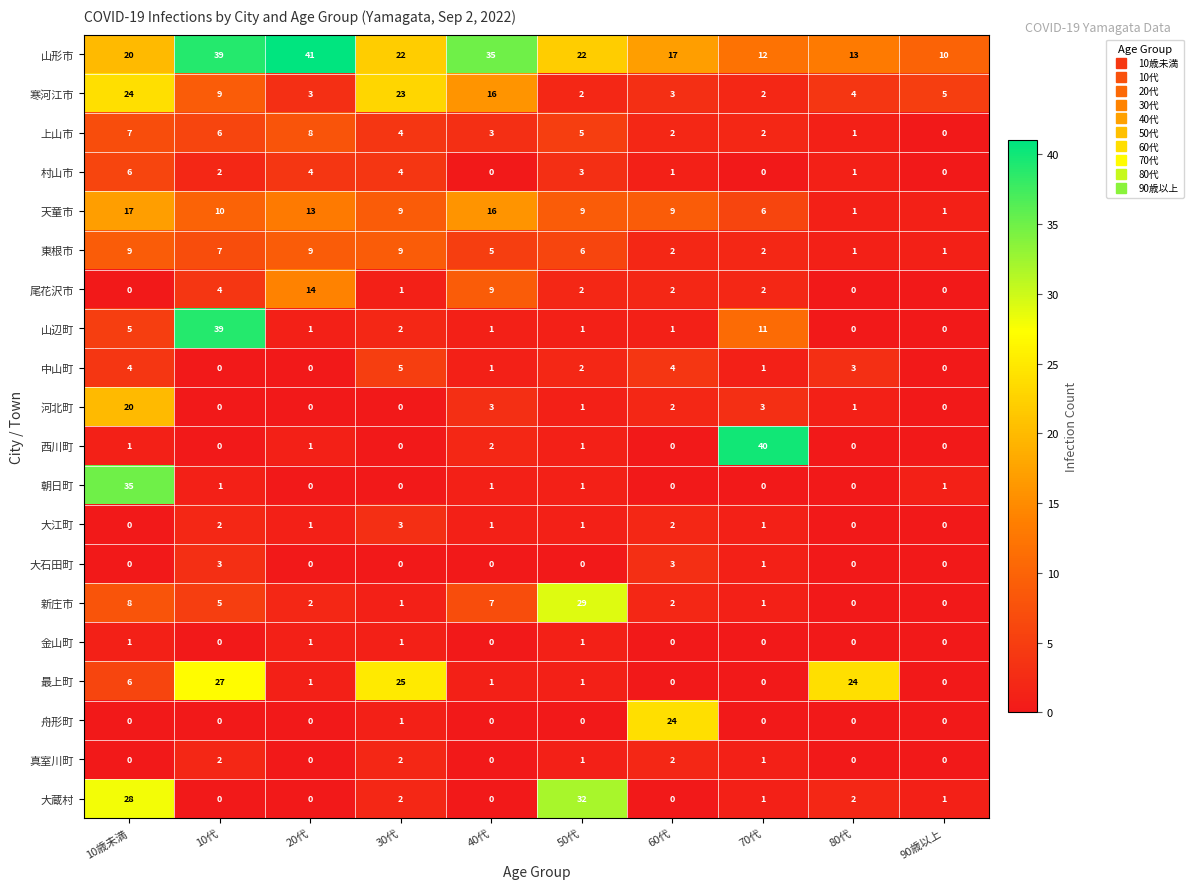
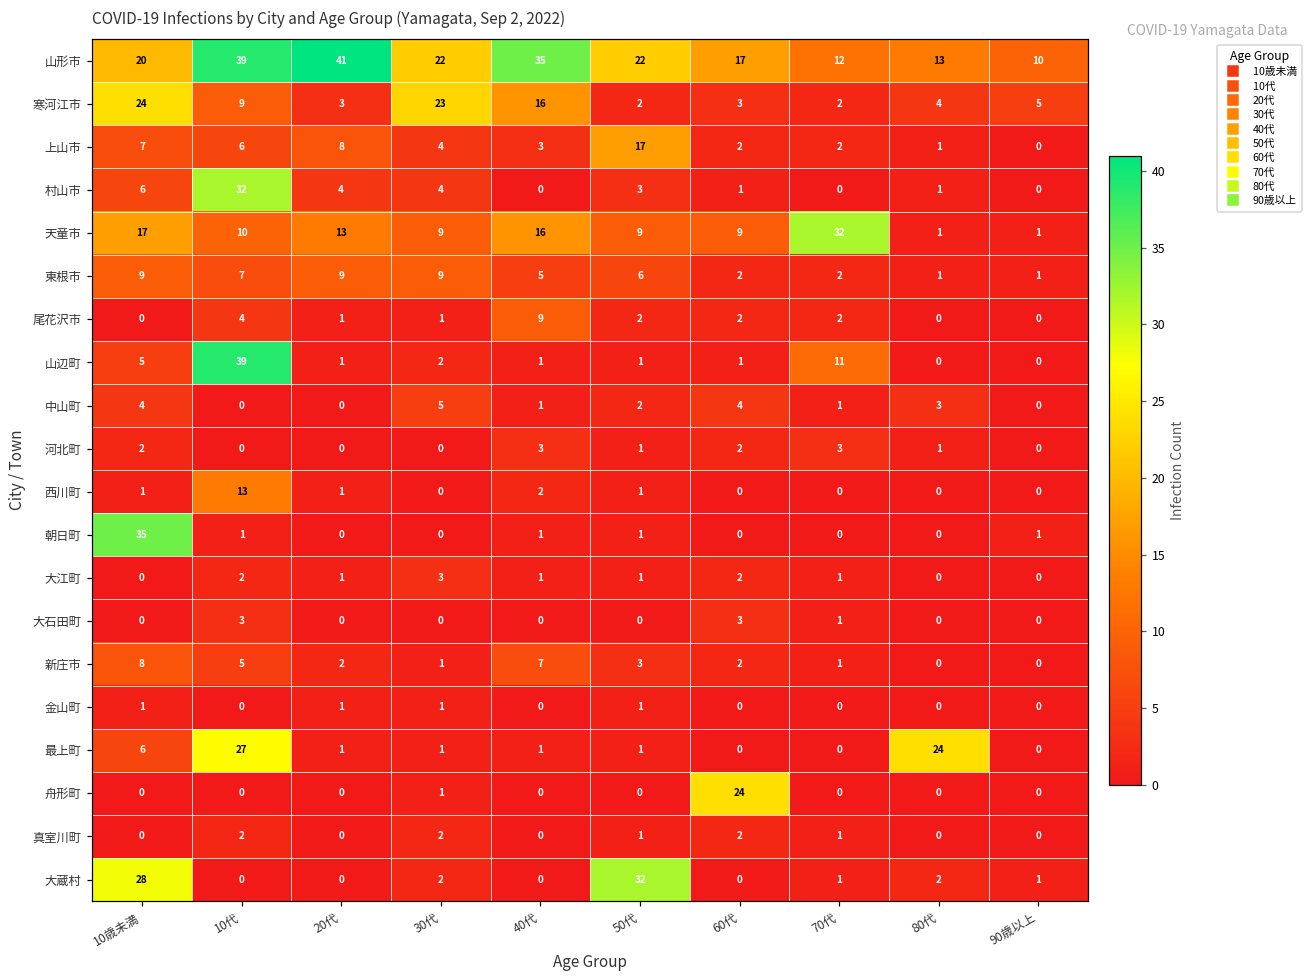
上山市, 50代: 5 -> 17
村山市, 10代: 2 -> 32
天童市, 70代: 6 -> 32
尾花沢市, 20代: 14 -> 1
河北町, 10歳未満: 20 -> 2
西川町, 10代: 0 -> 13
西川町, 70代: 40 -> 0
新庄市, 50代: 29 -> 3
最上町, 30代: 25 -> 1
